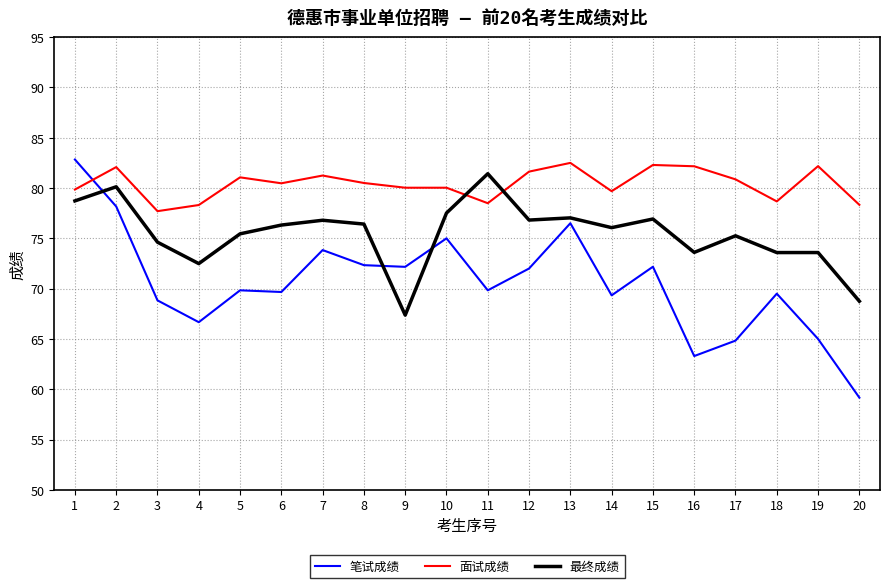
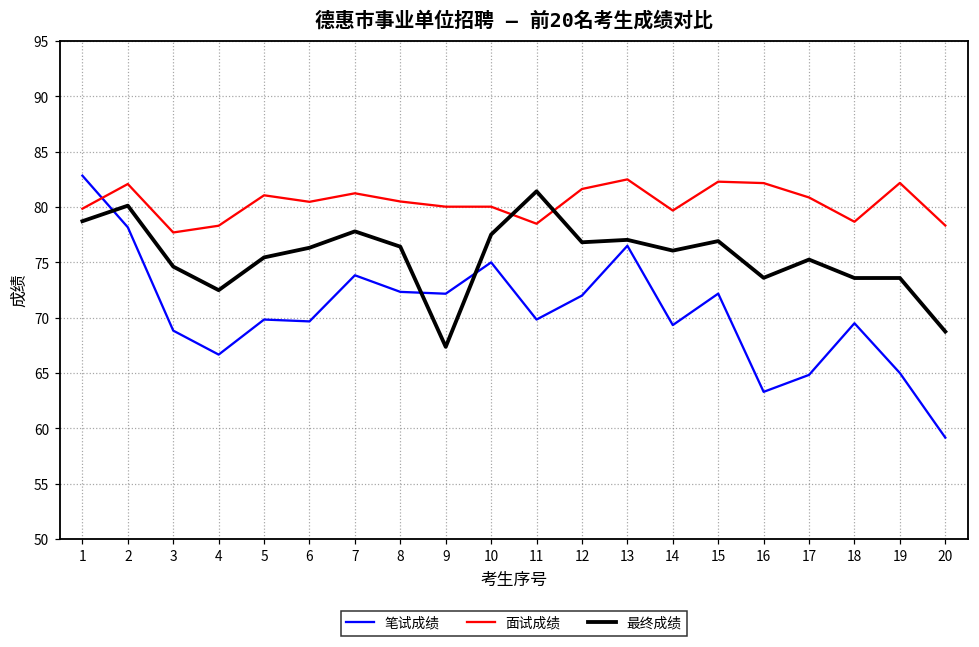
最终成绩, 7: 76.8 -> 77.8
